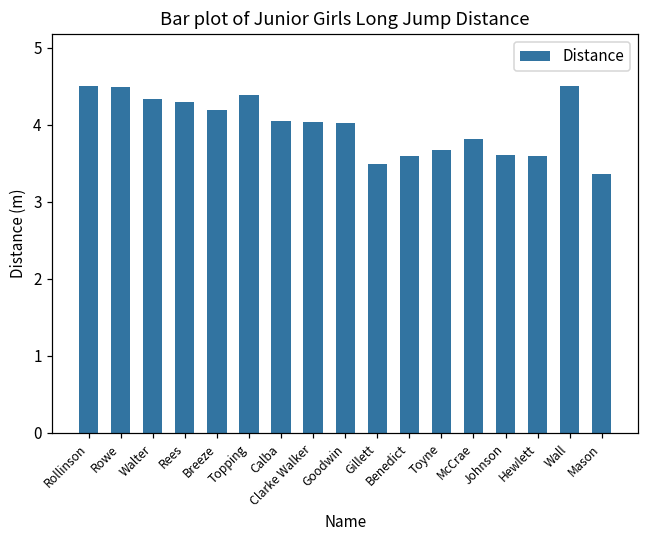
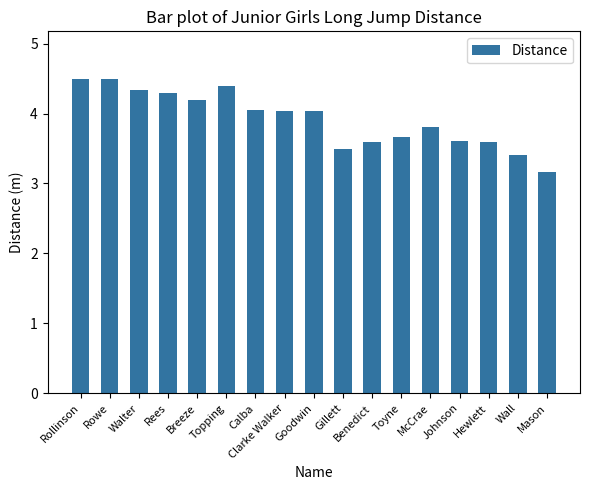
Wall: 4.5 -> 3.4
Mason: 3.4 -> 3.2
